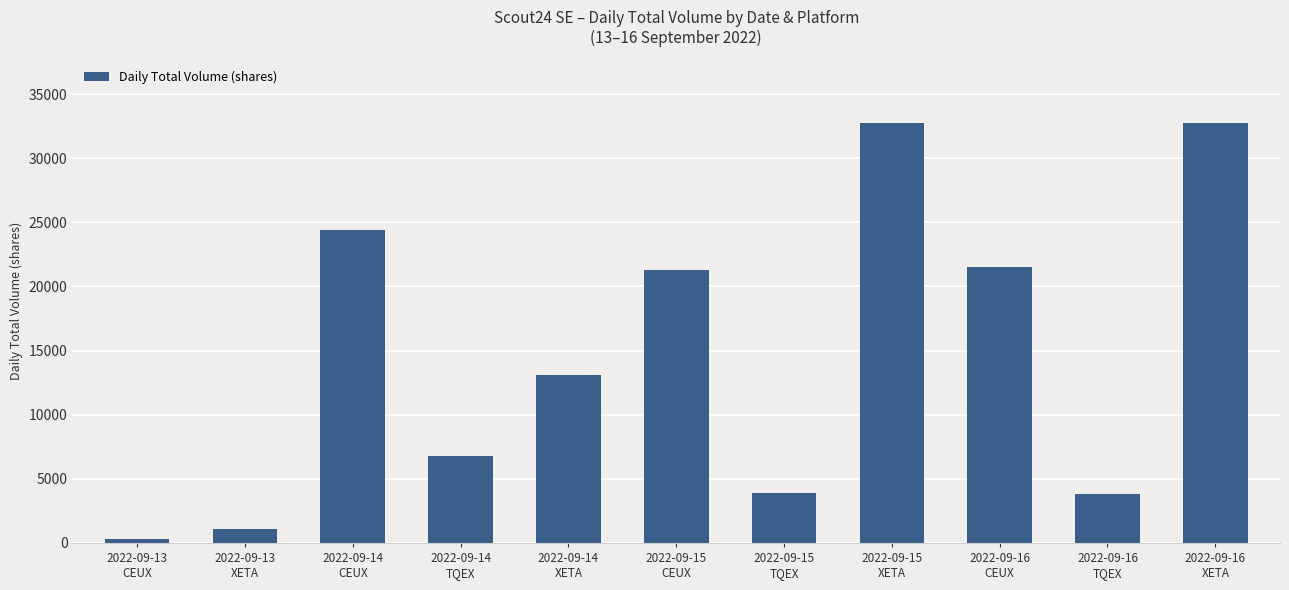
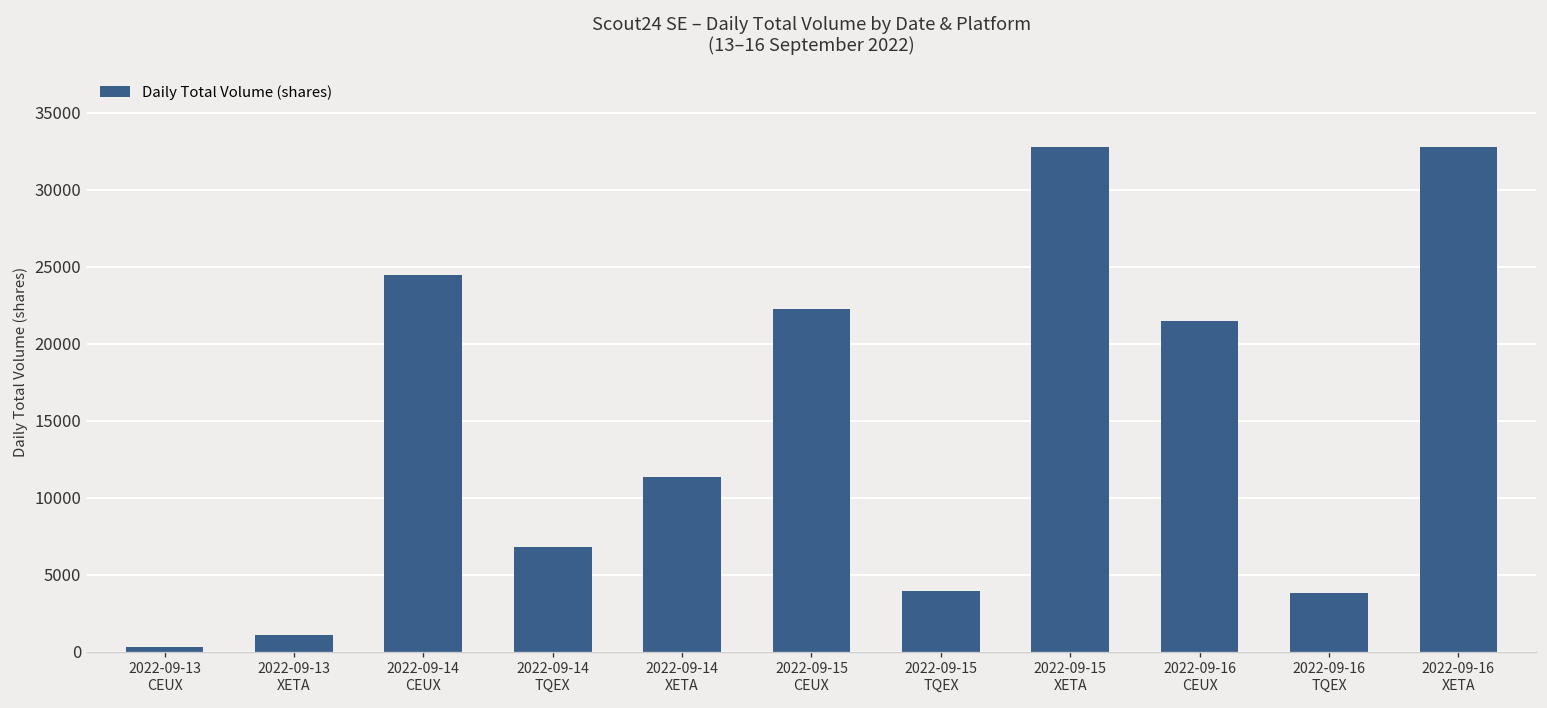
2022-09-14 XETA: 13100 -> 11400
2022-09-15 CEUX: 21300 -> 22300
